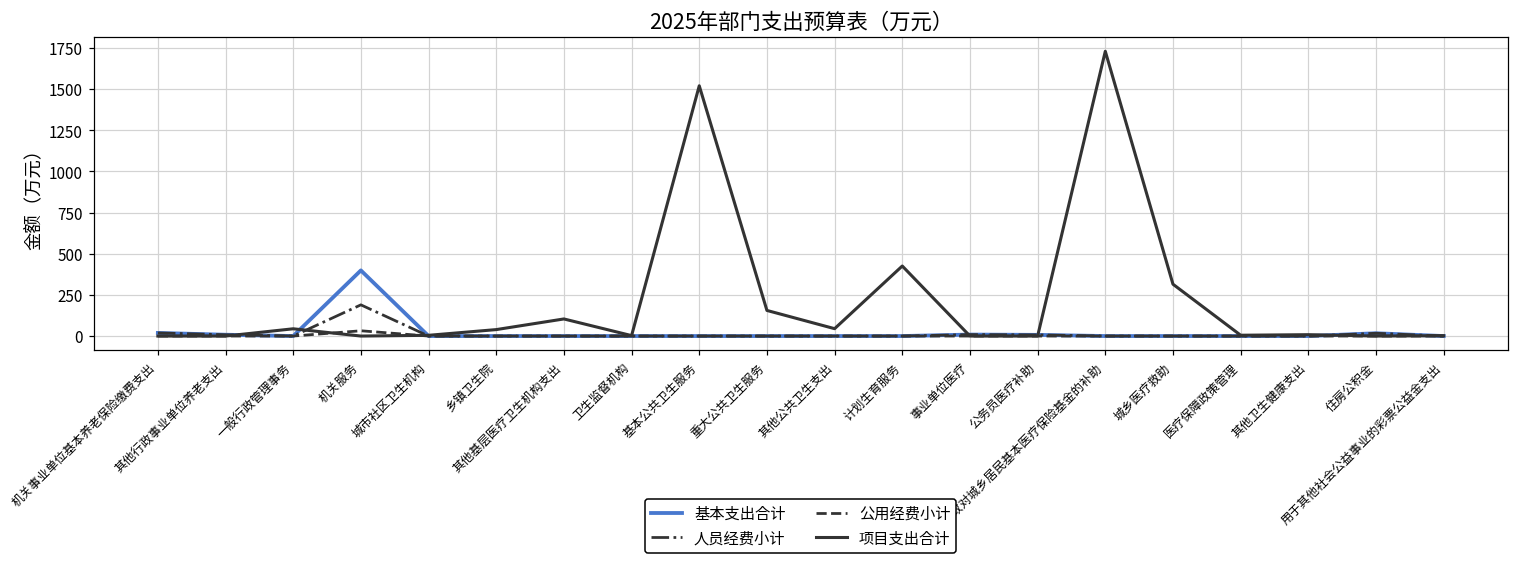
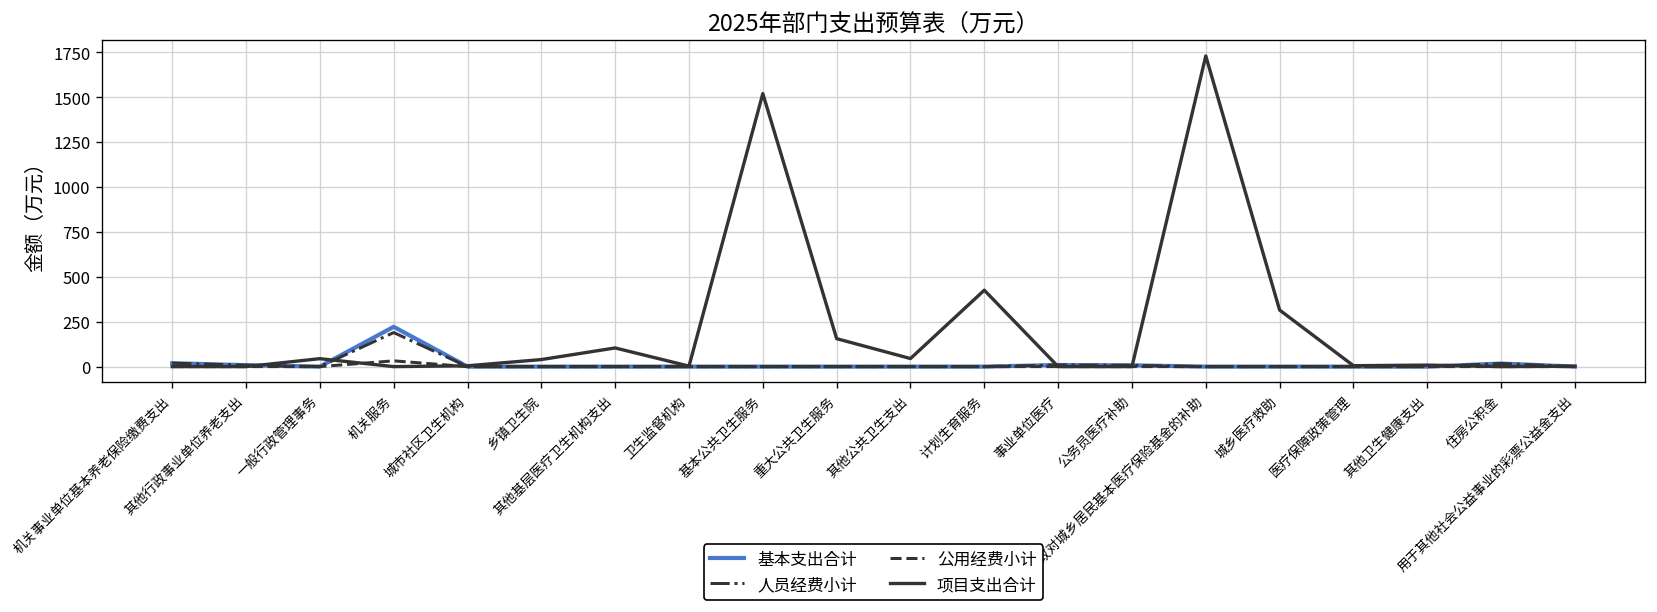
基本支出合计, 机关服务: 400 -> 220
